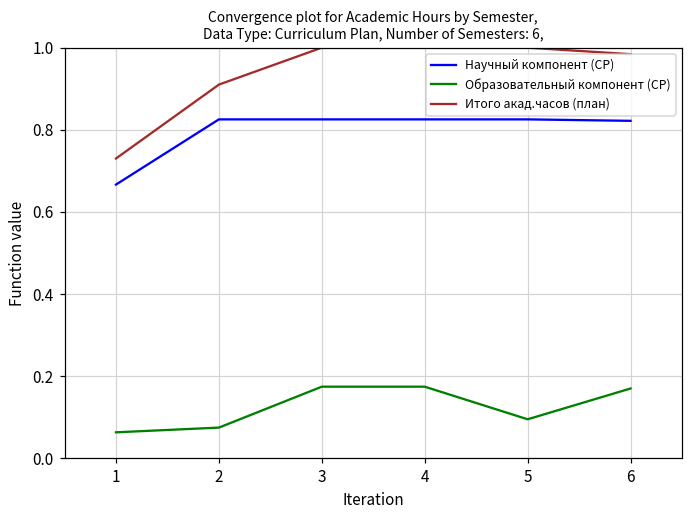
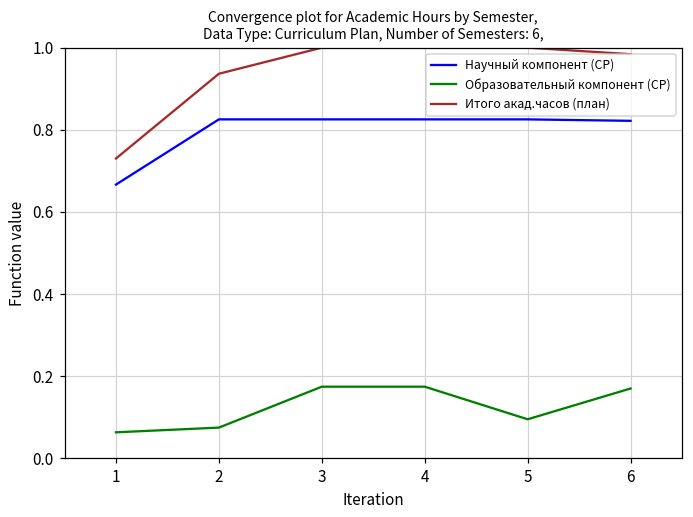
Итого акад.часов (план), 2: 0.91 -> 0.94
